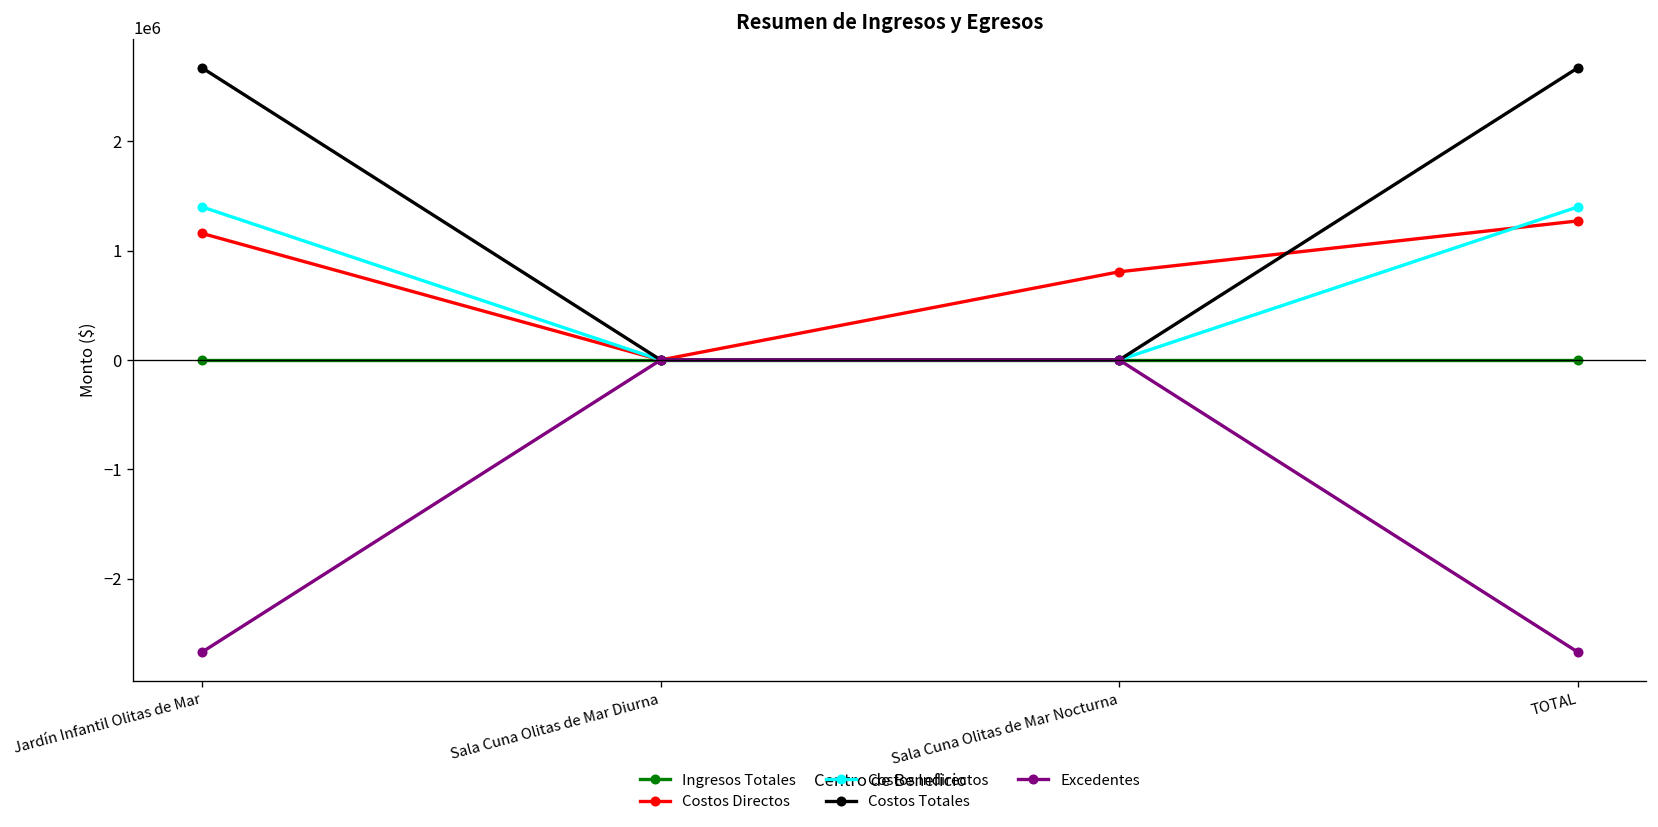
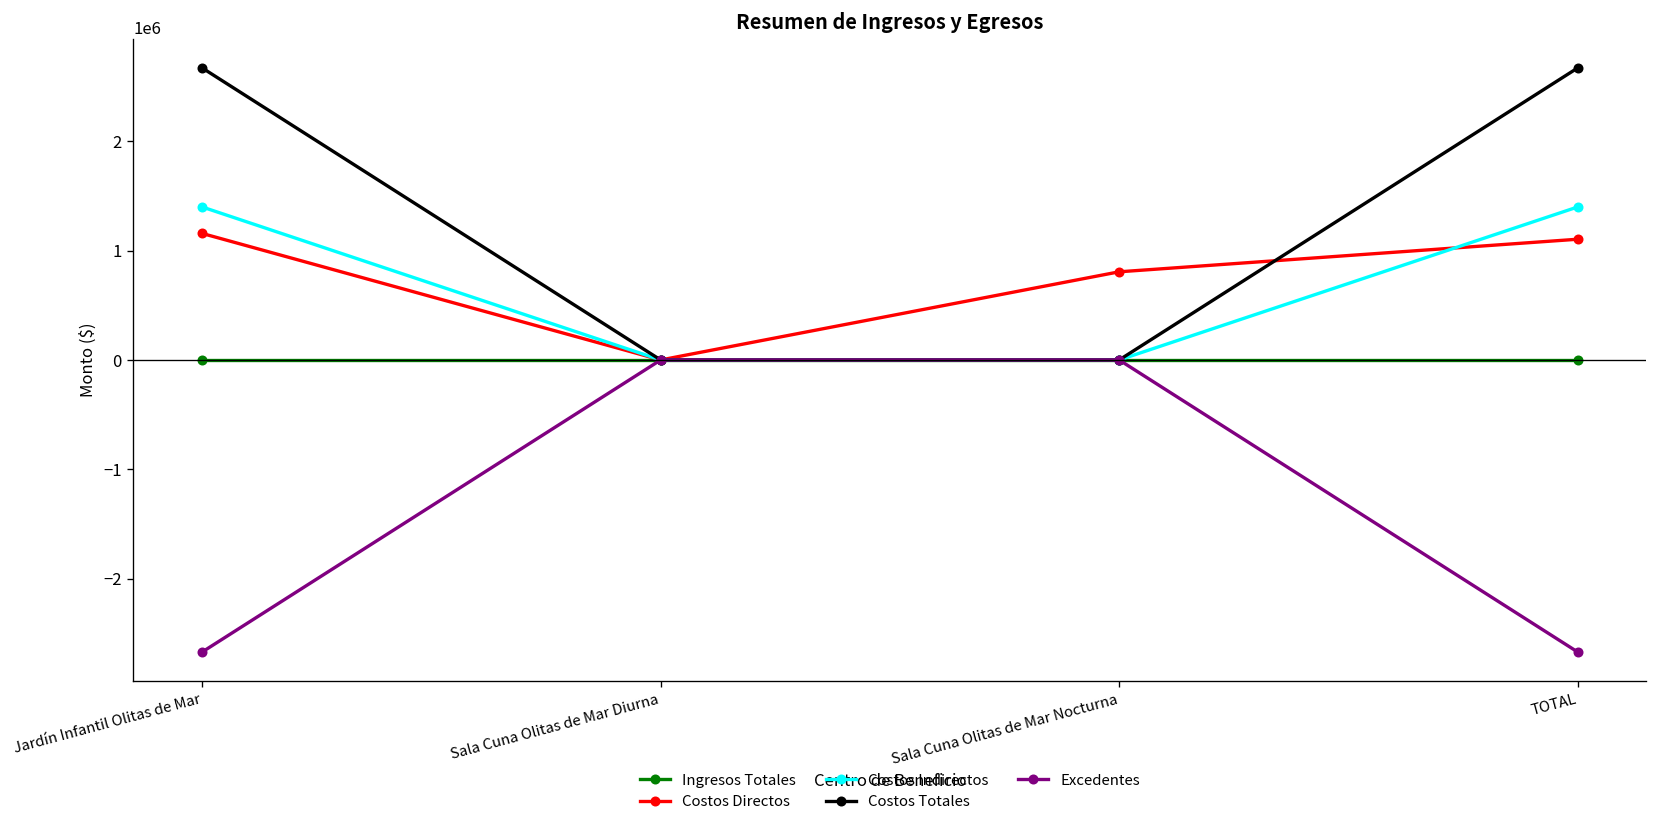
Costos Directos, TOTAL: 1300000 -> 1100000
